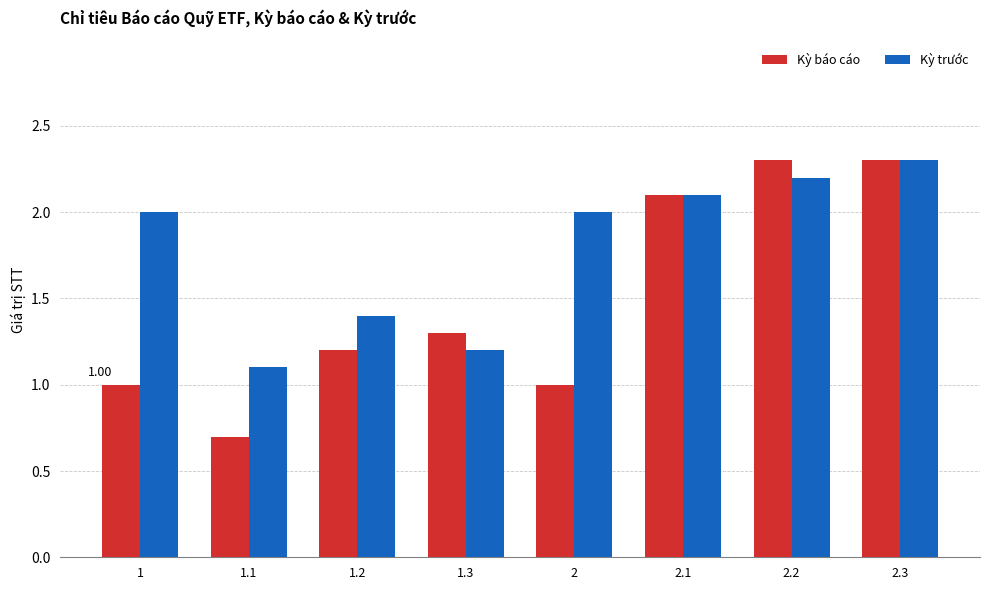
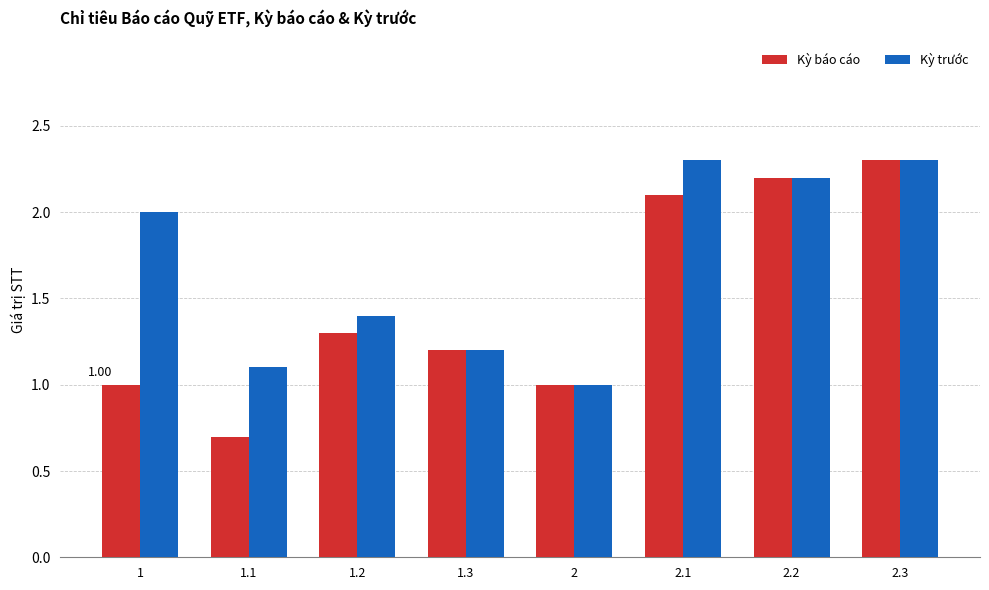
Kỳ báo cáo, 1.2: 1.2 -> 1.3
Kỳ báo cáo, 1.3: 1.3 -> 1.2
Kỳ trước, 2: 2 -> 1
Kỳ trước, 2.1: 2.1 -> 2.3
Kỳ báo cáo, 2.2: 2.3 -> 2.2
